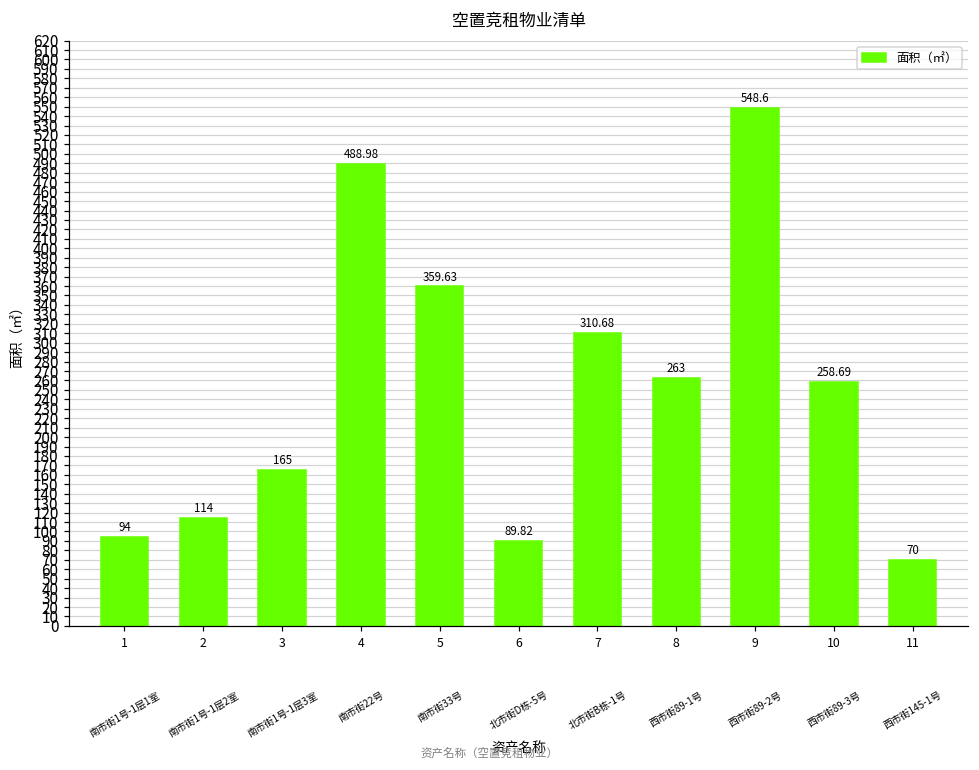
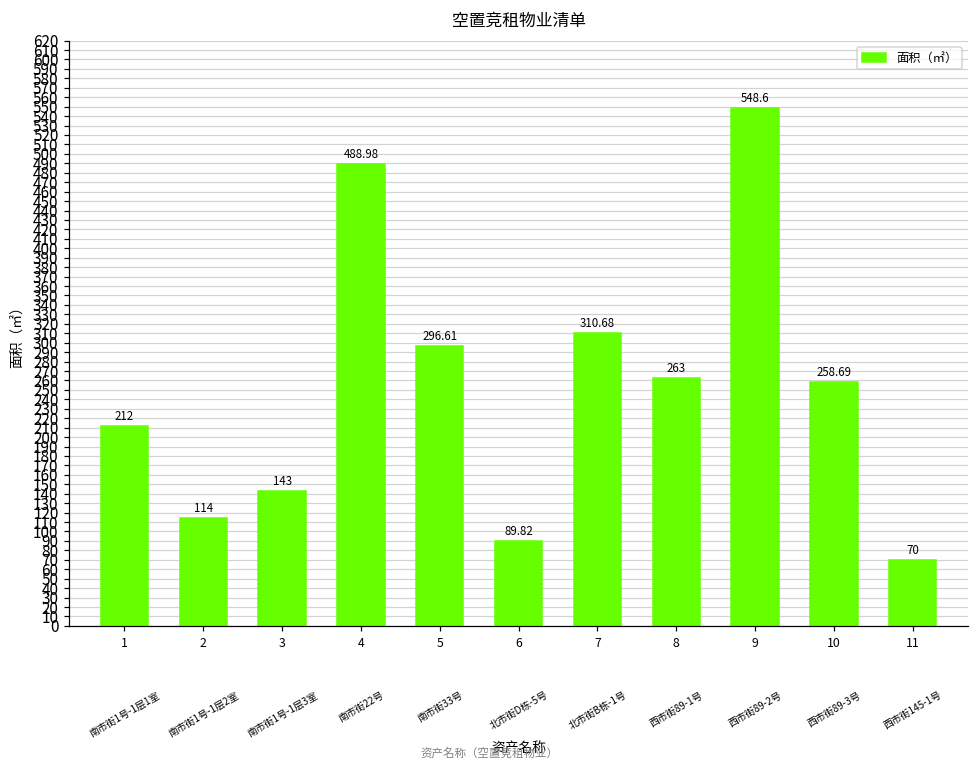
1: 94 -> 212
3: 165 -> 143
5: 359.63 -> 296.61
